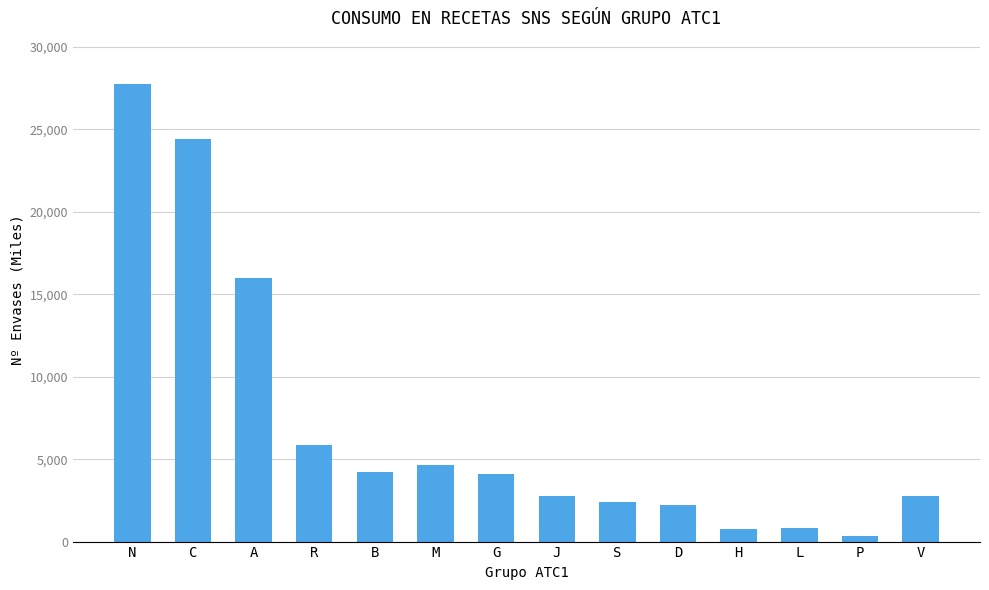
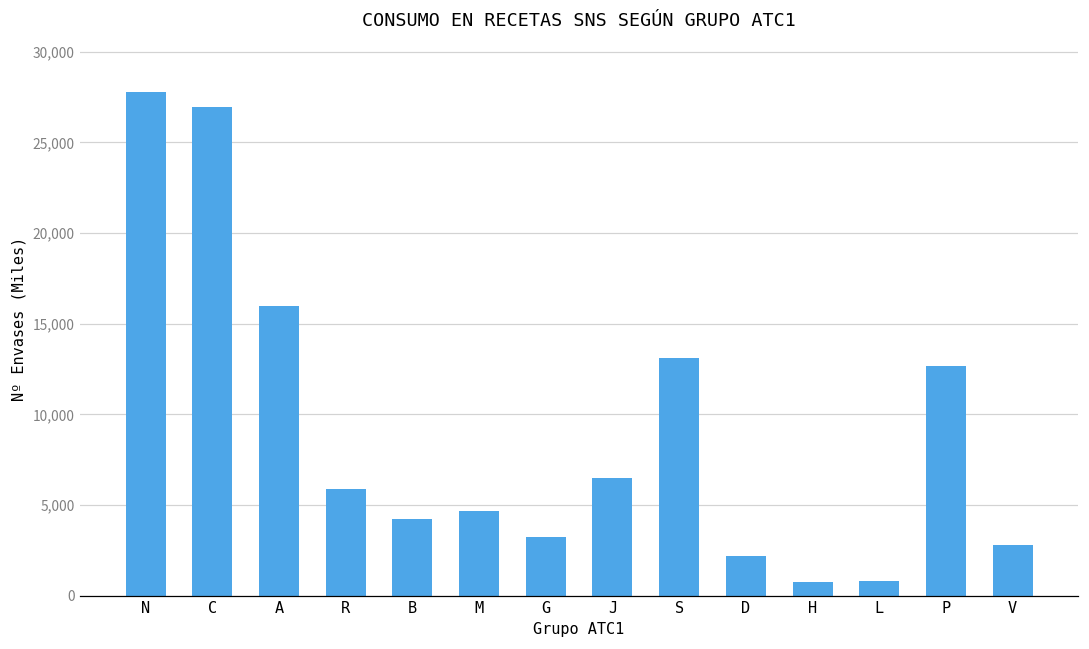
C: 24,400 -> 27,000
G: 4,100 -> 3,200
J: 2,800 -> 6,500
S: 2,400 -> 13,100
P: 300 -> 12,700
